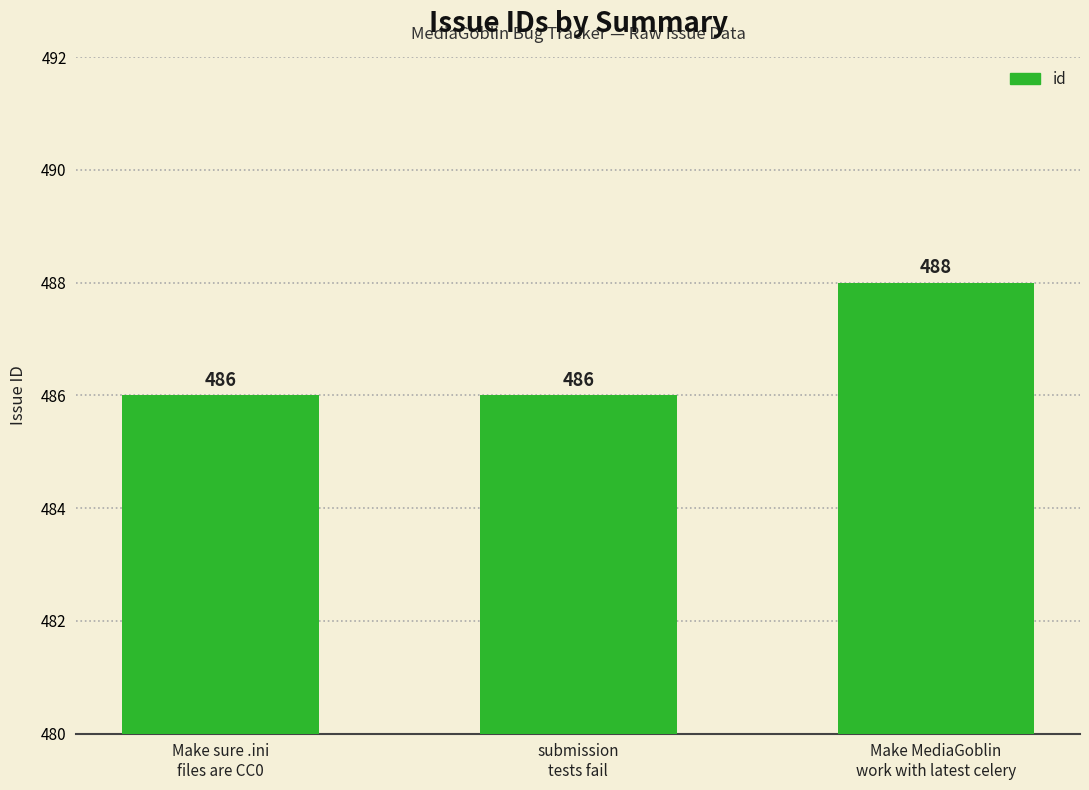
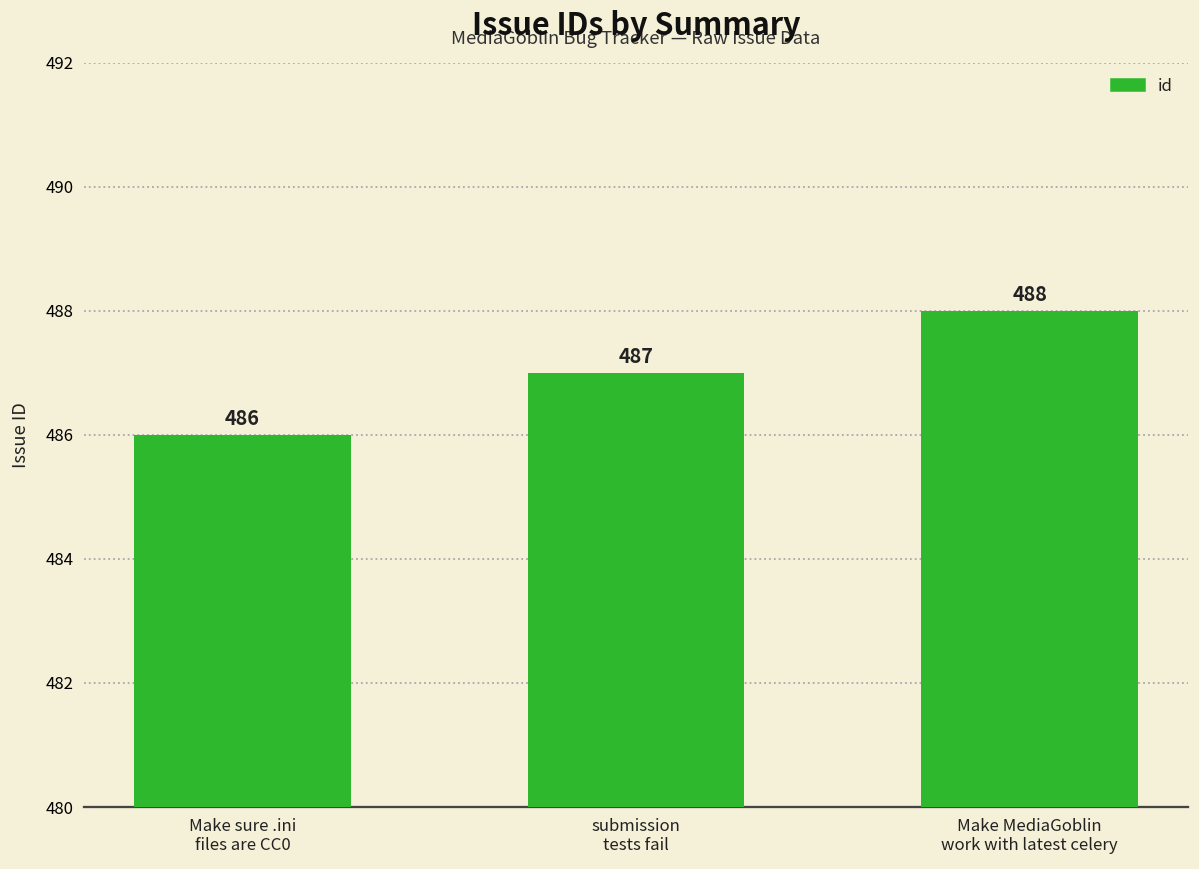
submission tests fail: 486 -> 487
